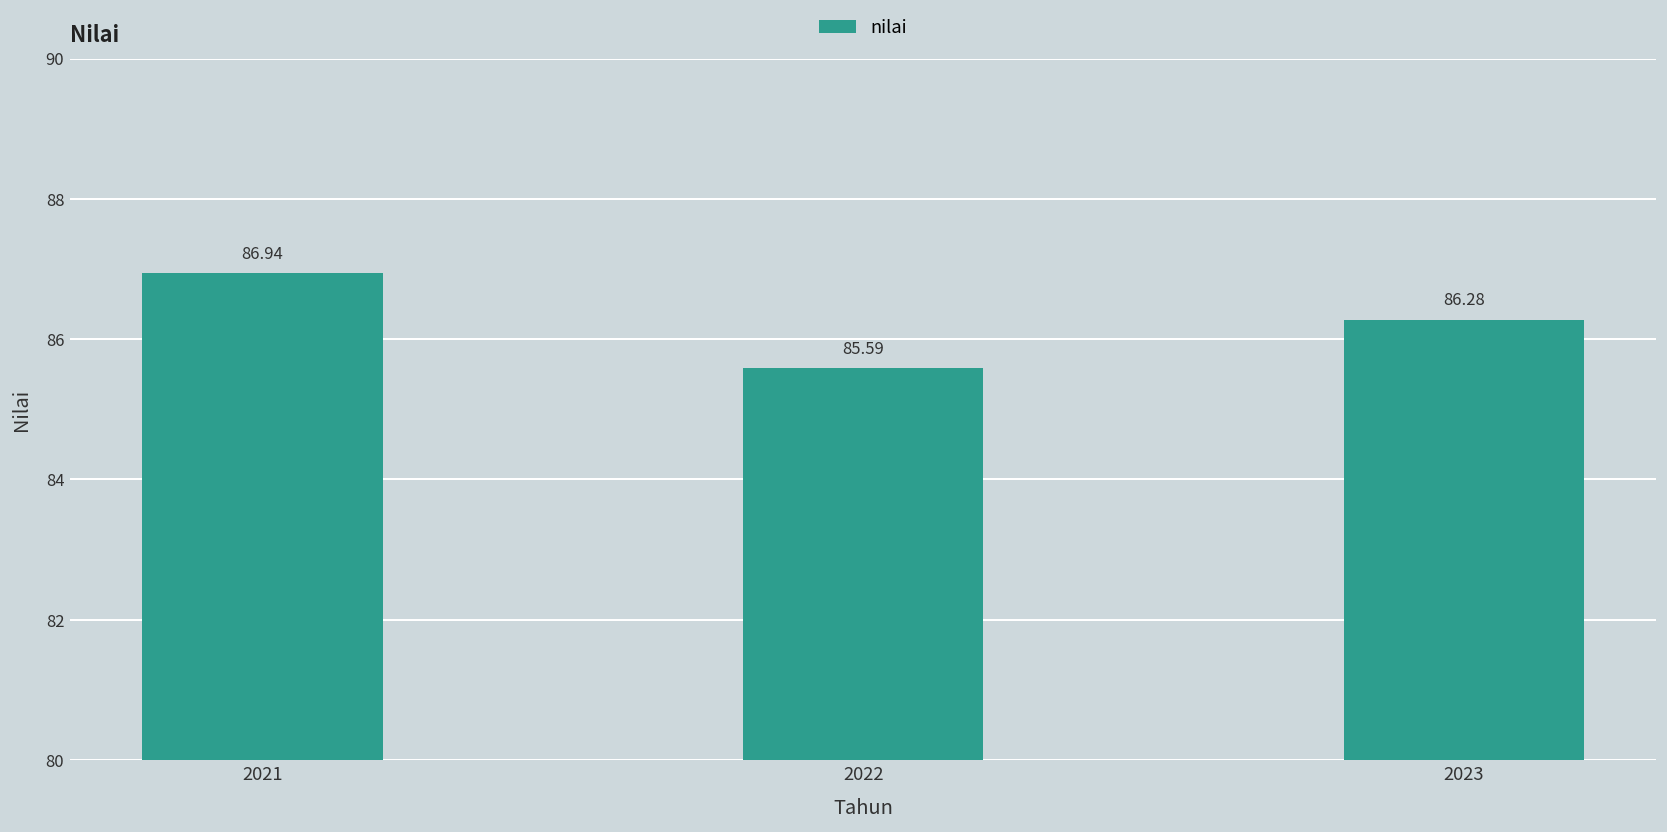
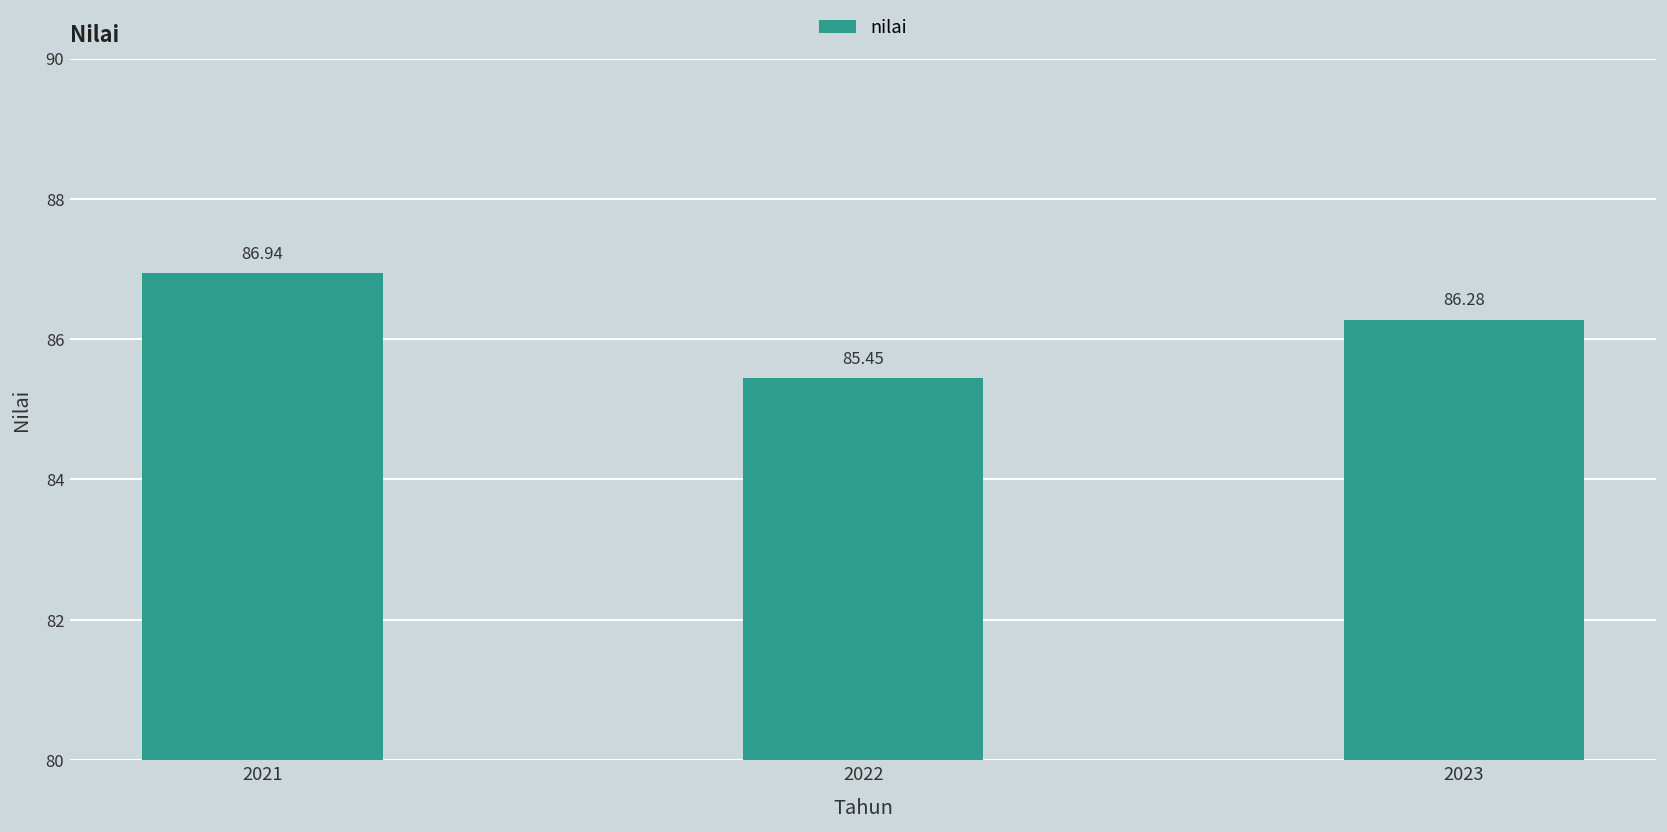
2022: 85.59 -> 85.45
